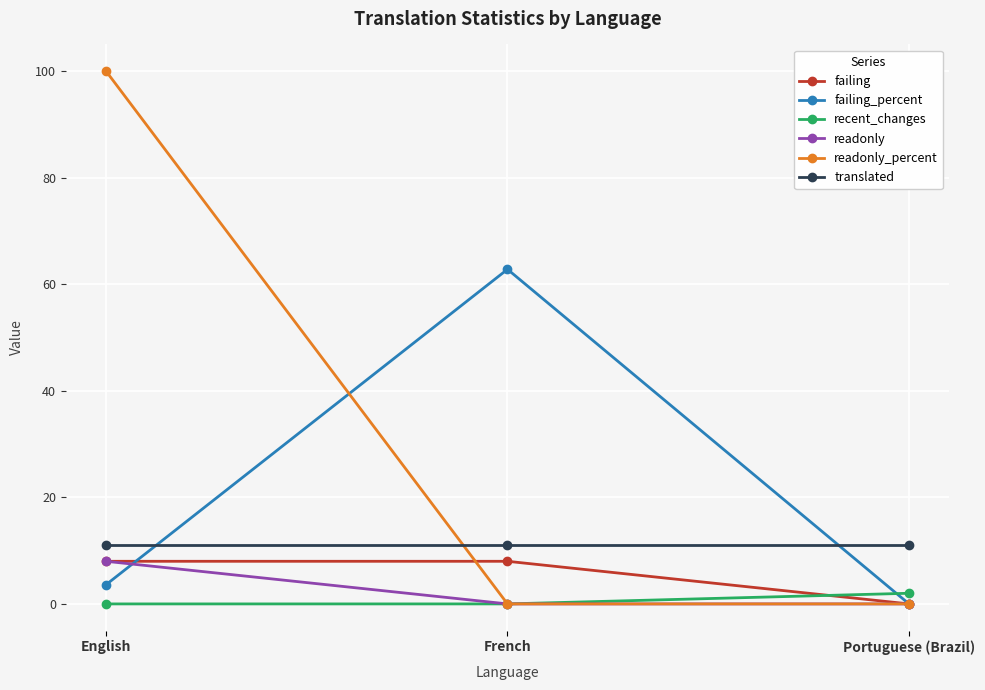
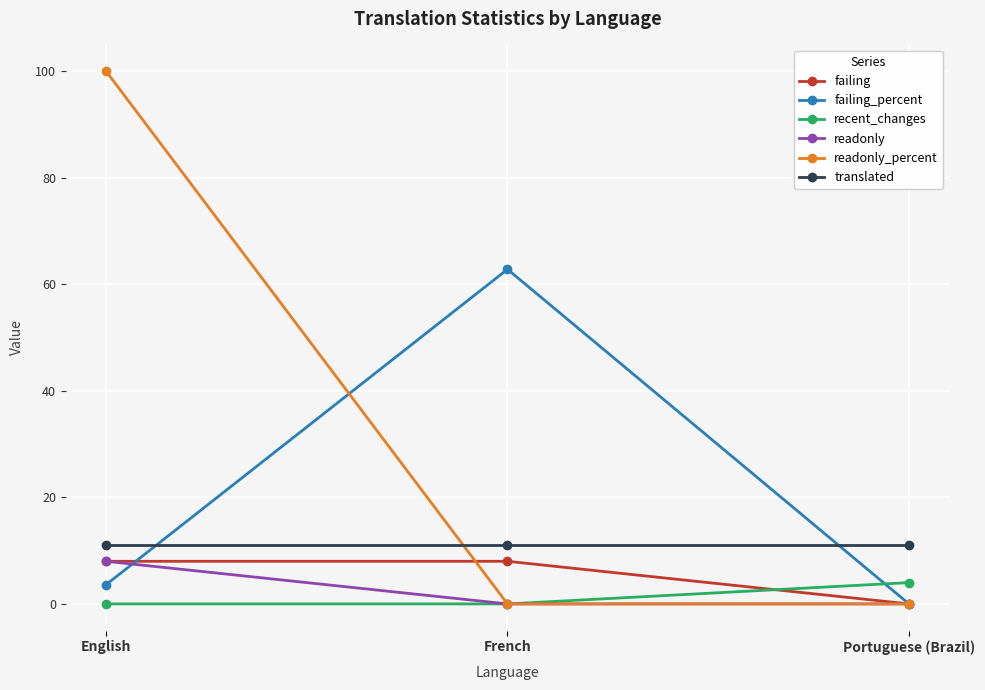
recent_changes, Portuguese (Brazil): 2 -> 4
